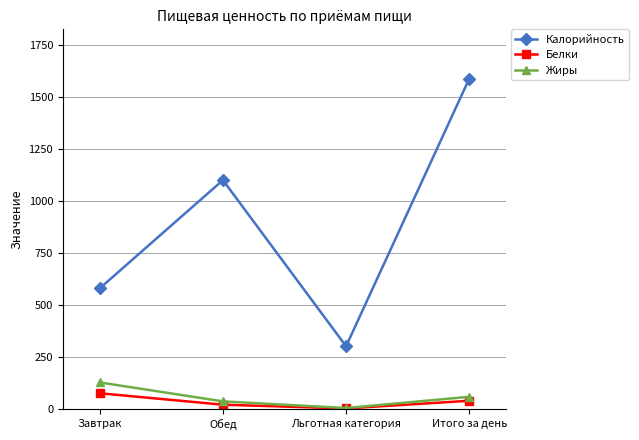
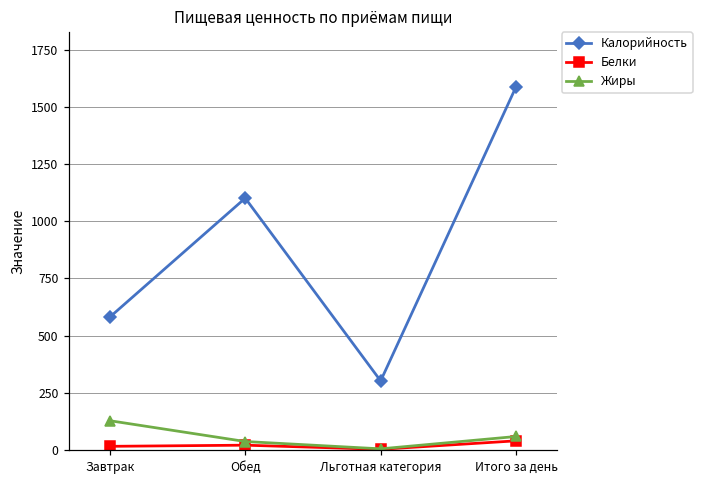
Белки, Завтрак: 80 -> 20
